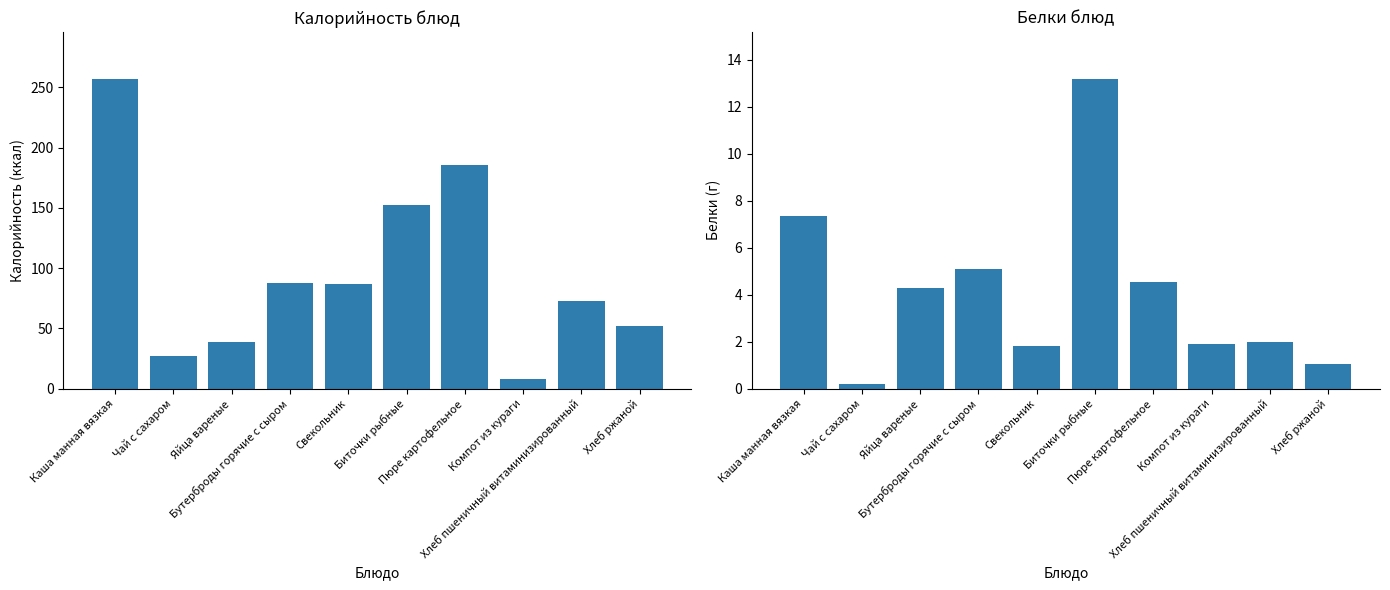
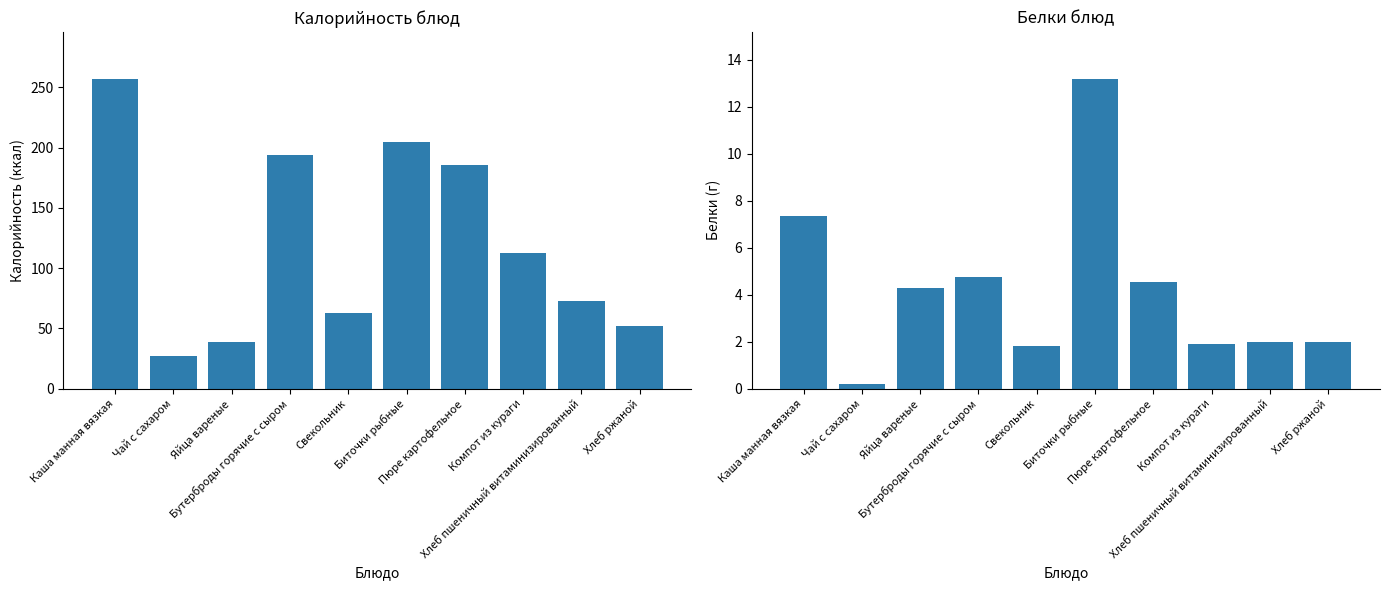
Калорийность блюд, Бутерброды горячие с сыром: 88 -> 194
Калорийность блюд, Свекольник: 87 -> 62
Калорийность блюд, Биточки рыбные: 152 -> 205
Калорийность блюд, Компот из кураги: 8 -> 112
Белки блюд, Бутерброды горячие с сыром: 5.1 -> 4.7
Белки блюд, Хлеб ржаной: 1.1 -> 2.0
